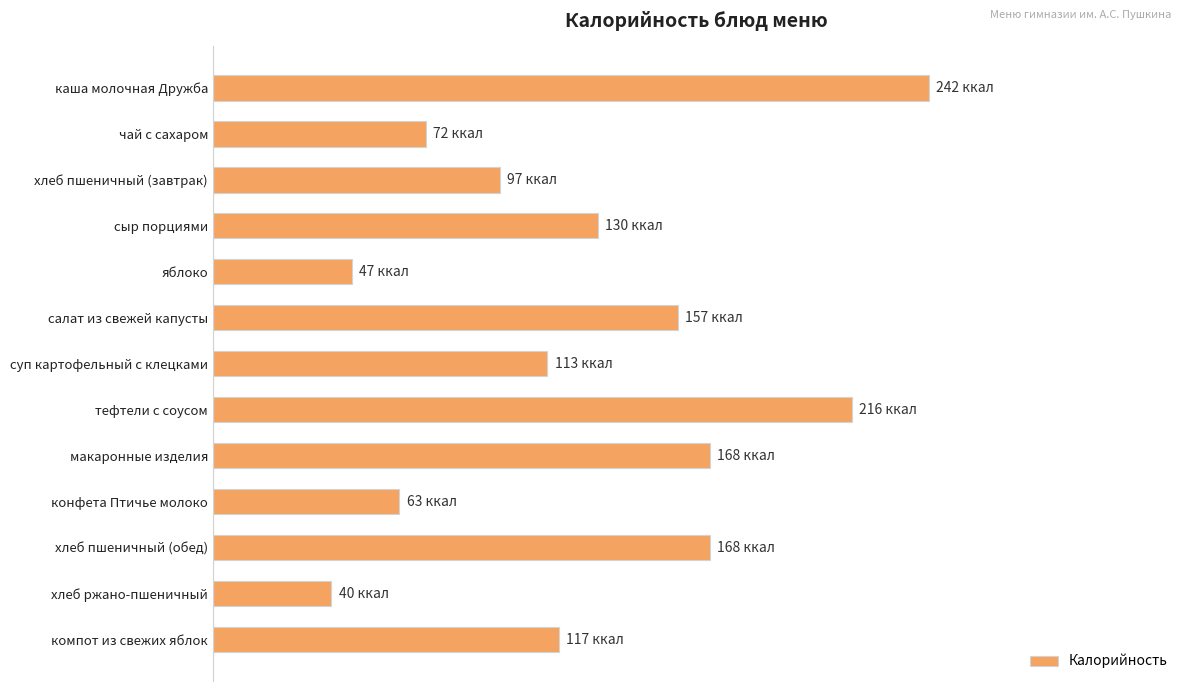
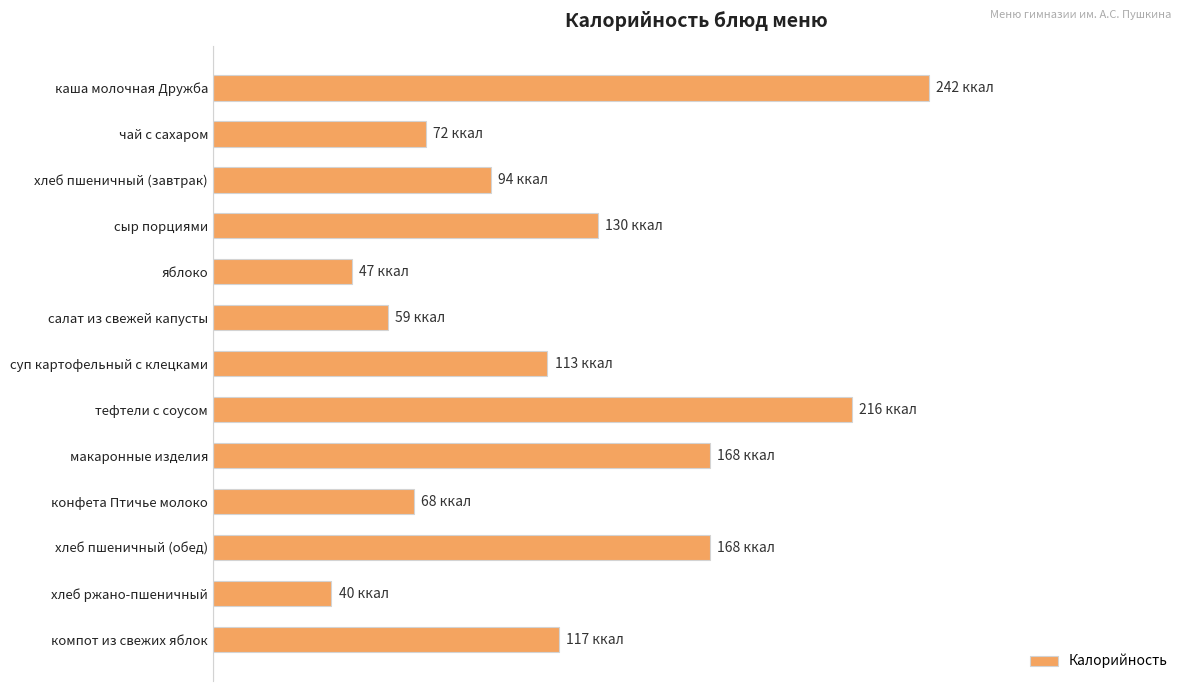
хлеб пшеничный (завтрак): 97 -> 94
салат из свежей капусты: 157 -> 59
конфета Птичье молоко: 63 -> 68
